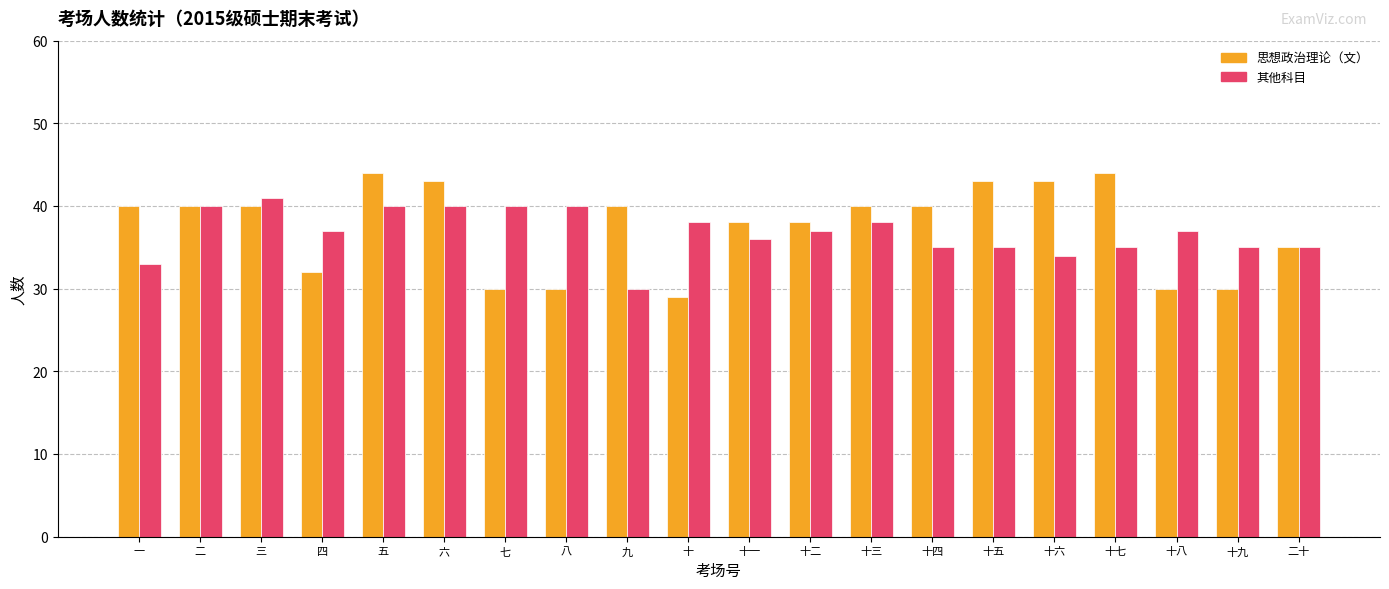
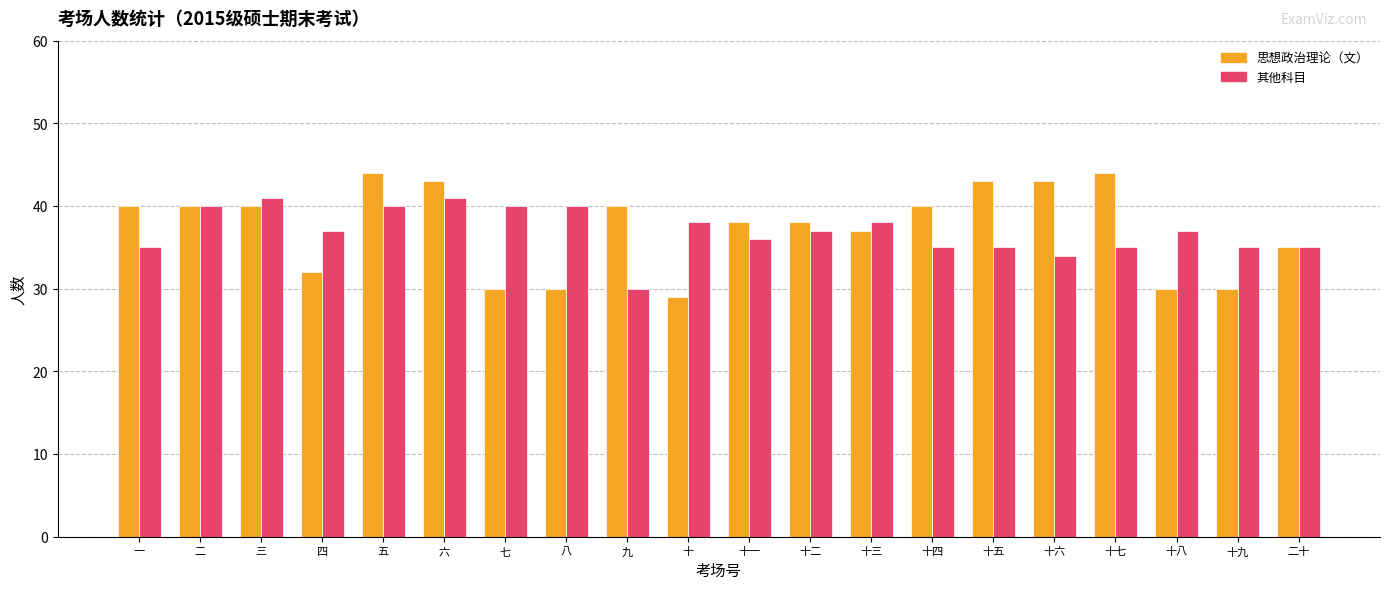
其他科目, 一: 33 -> 35
其他科目, 六: 40 -> 41
思想政治理论（文）, 十三: 40 -> 37
